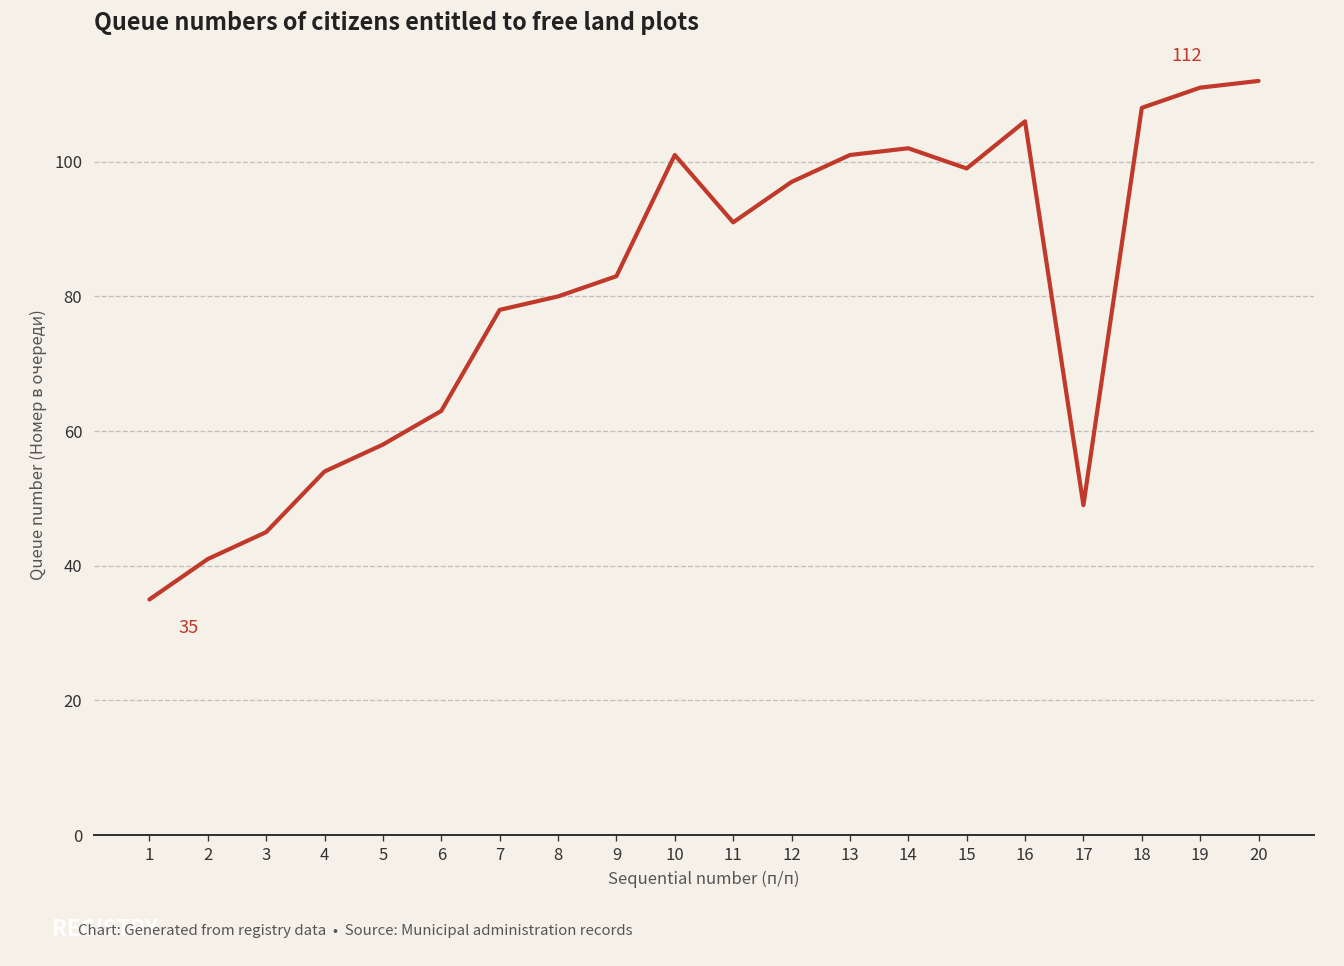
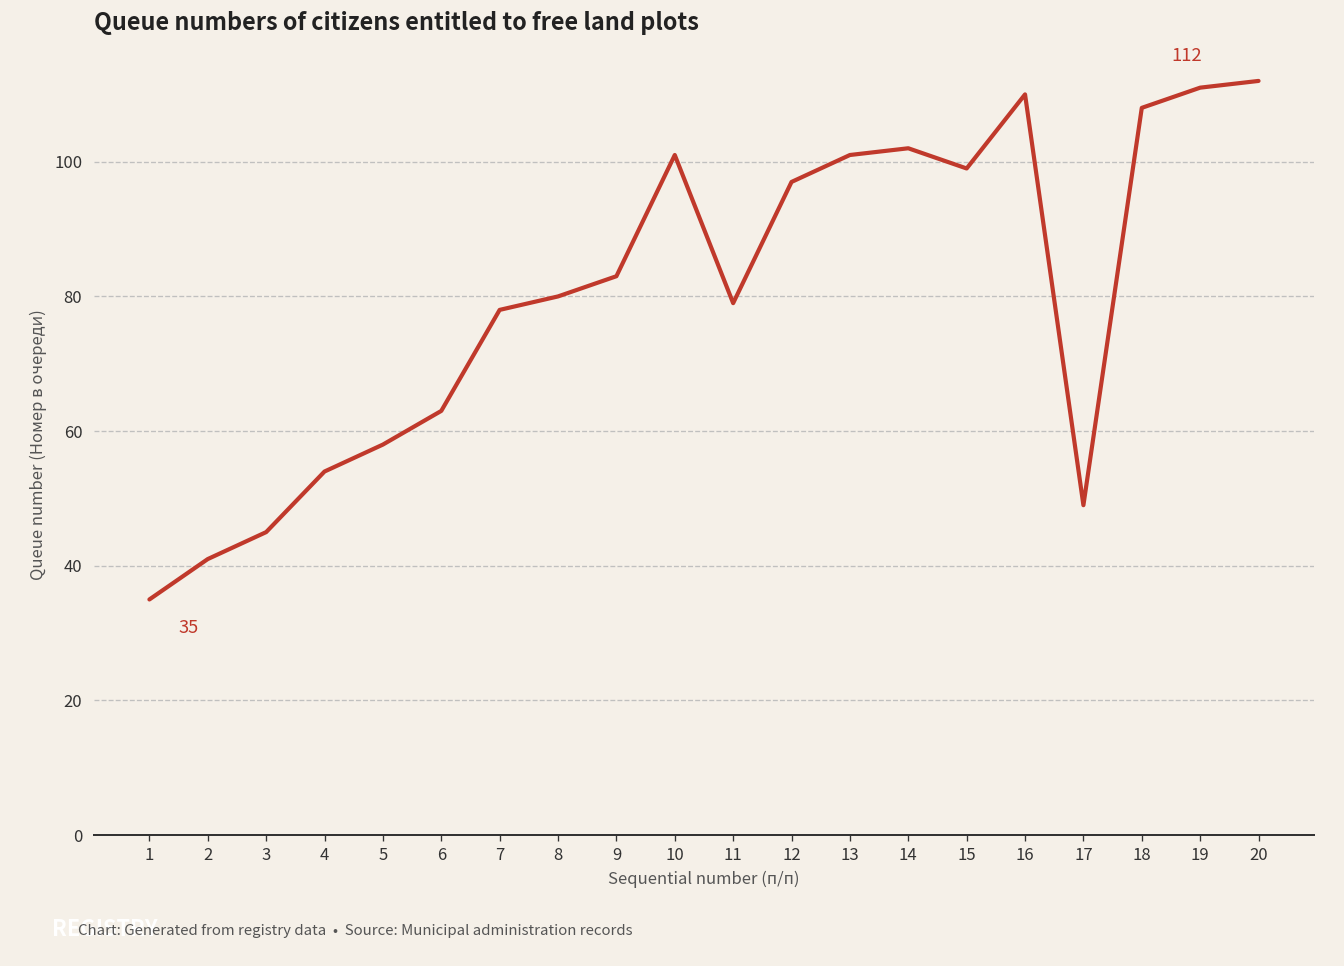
11: 91 -> 79
16: 106 -> 110
